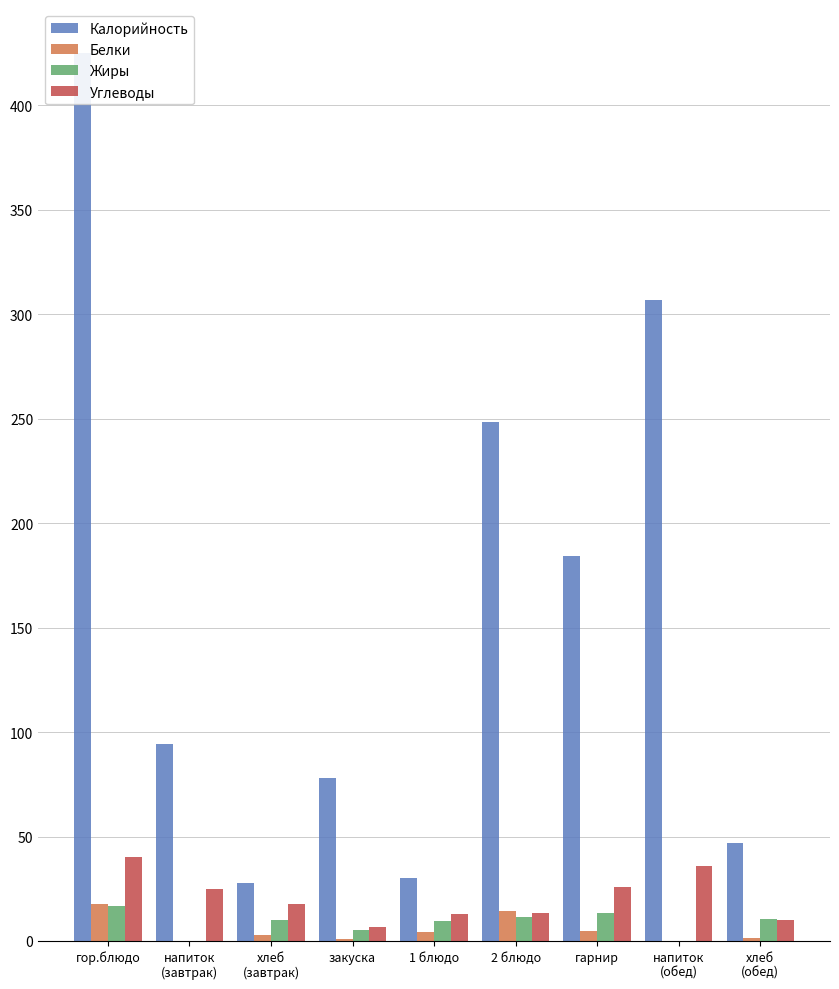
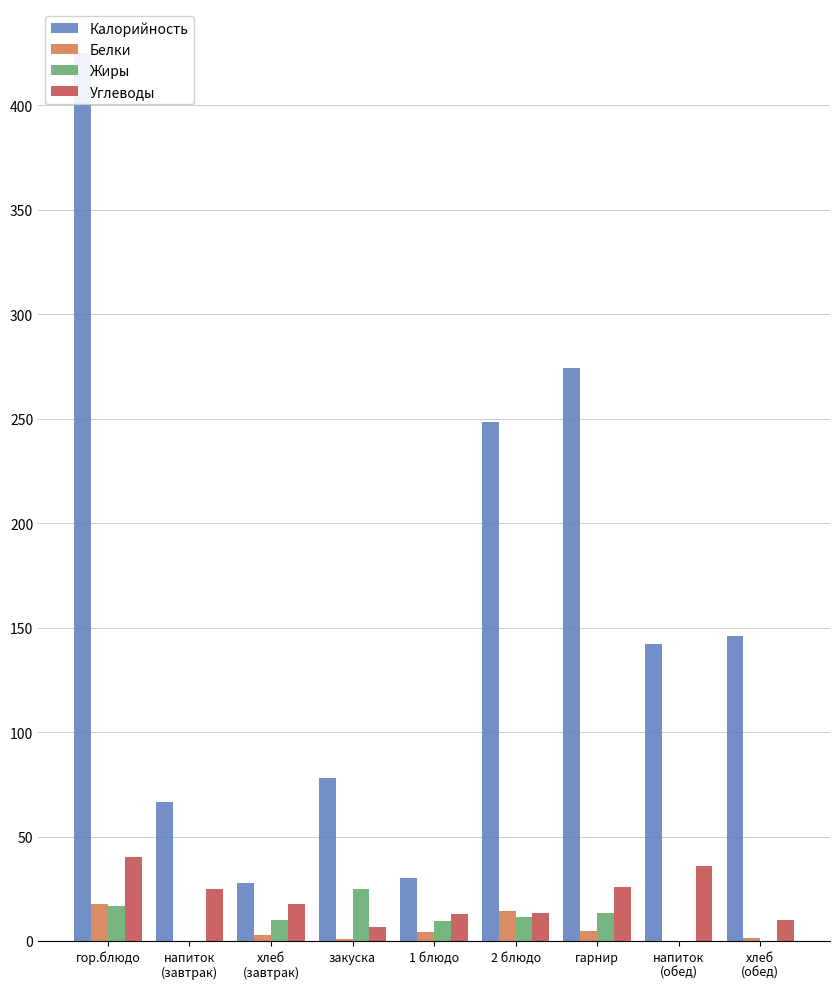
Калорийность, напиток (завтрак): 94 -> 66
Жиры, закуска: 5 -> 25
Калорийность, гарнир: 184 -> 274
Калорийность, напиток (обед): 307 -> 142
Калорийность, хлеб (обед): 47 -> 146
Жиры, хлеб (обед): 10 -> 0
